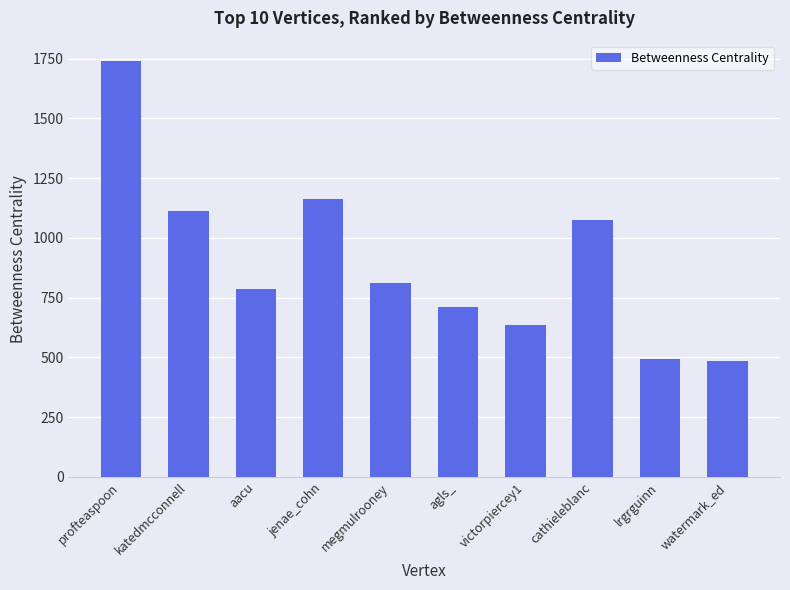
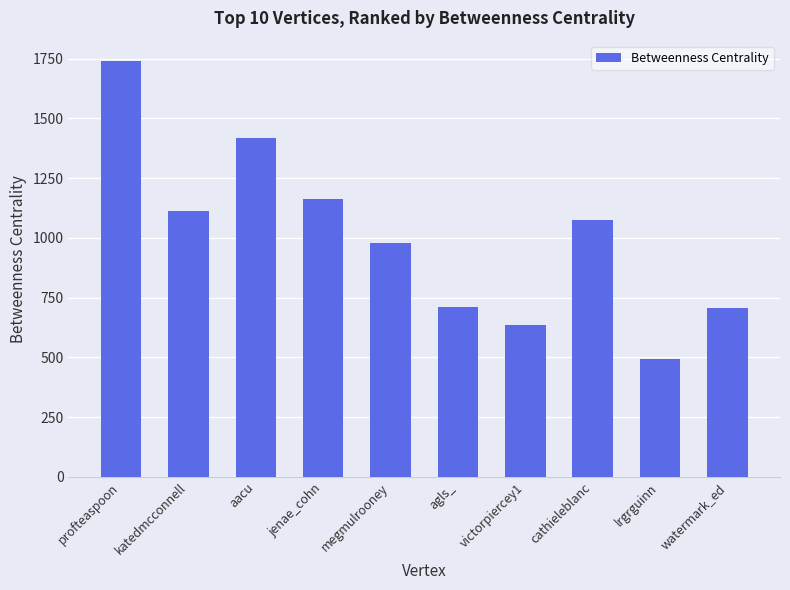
aacu: 790 -> 1420
megmulrooney: 810 -> 980
watermark_ed: 490 -> 710
